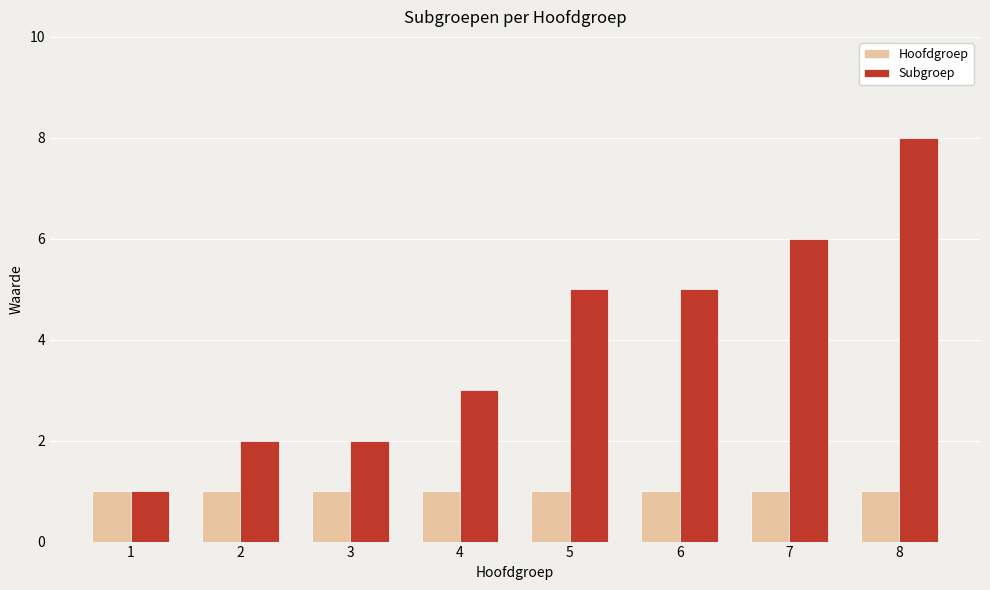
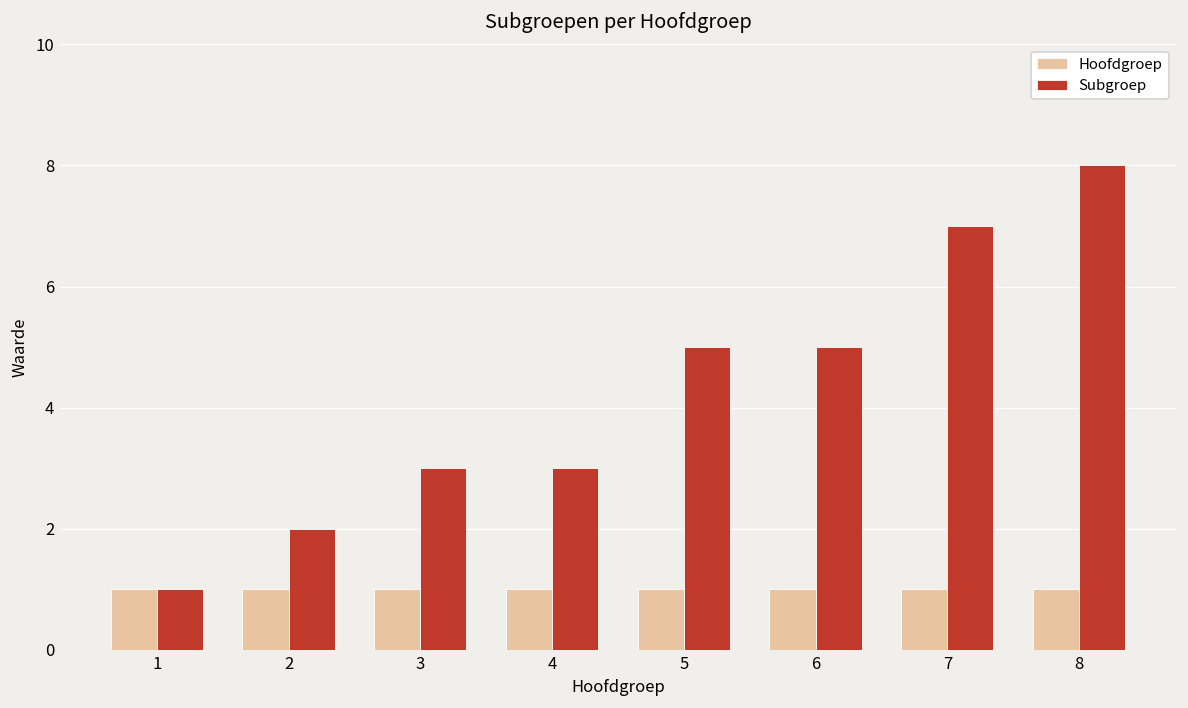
Subgroep, 3: 2 -> 3
Subgroep, 7: 6 -> 7
